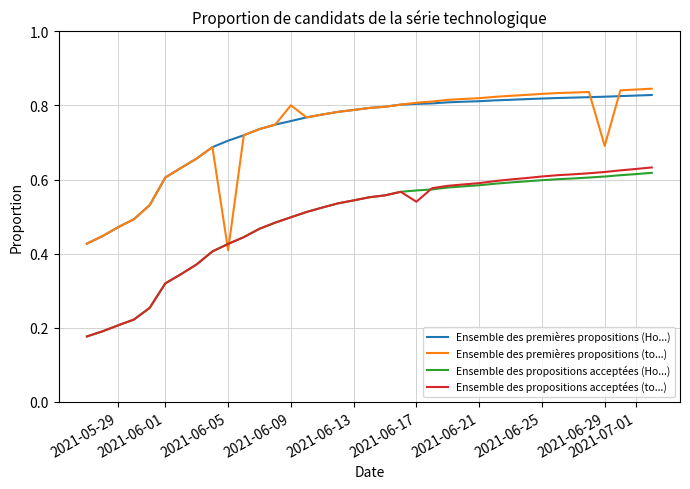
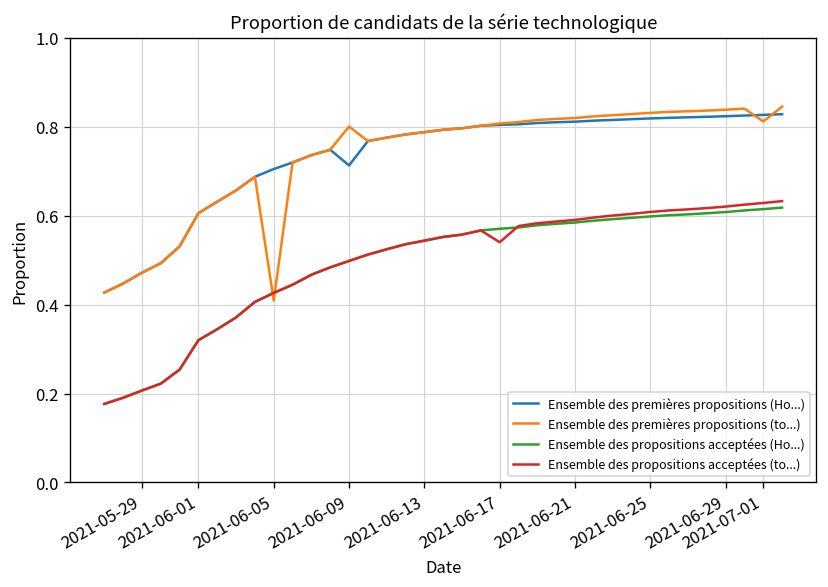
Ensemble des premières propositions (Ho...), 2021-06-09: 0.76 -> 0.71
Ensemble des premières propositions (to...), 2021-06-29: 0.69 -> 0.84
Ensemble des premières propositions (to...), 2021-07-01: 0.84 -> 0.81
